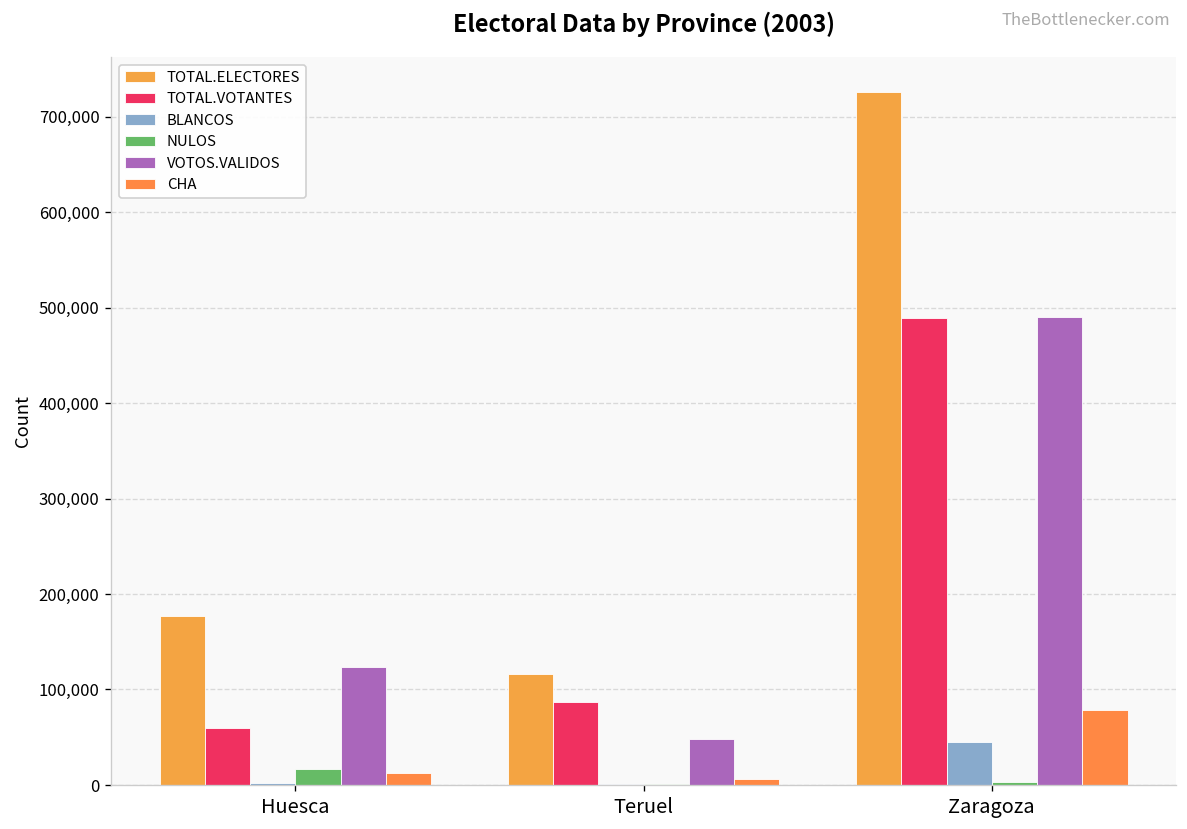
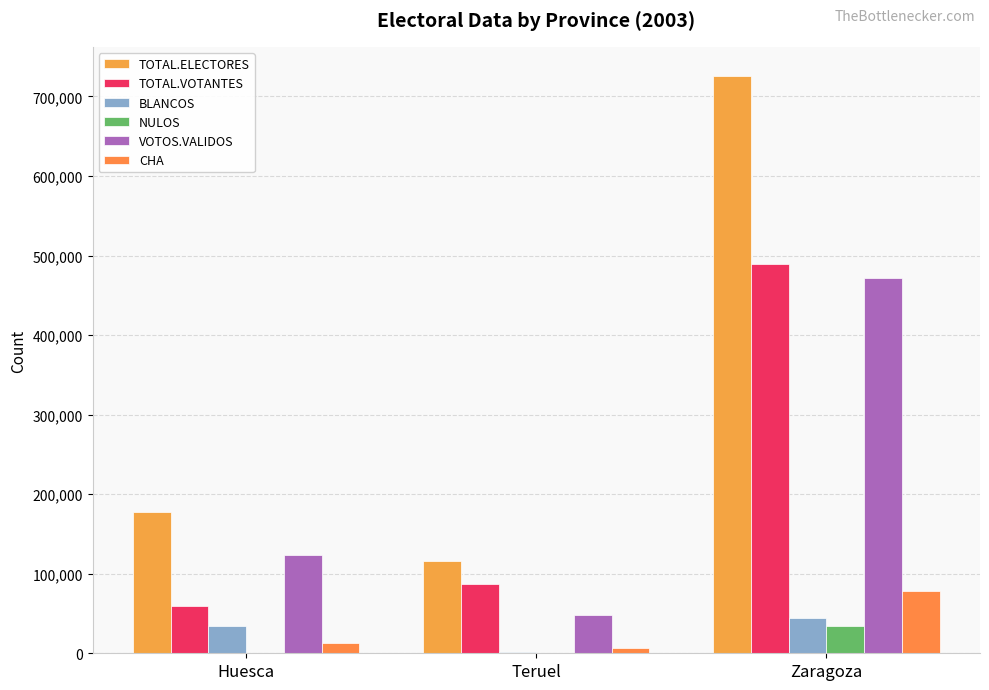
BLANCOS, Huesca: 0 -> 30,000
NULOS, Huesca: 20,000 -> 0
NULOS, Zaragoza: 0 -> 30,000
VOTOS.VALIDOS, Zaragoza: 490,000 -> 470,000
